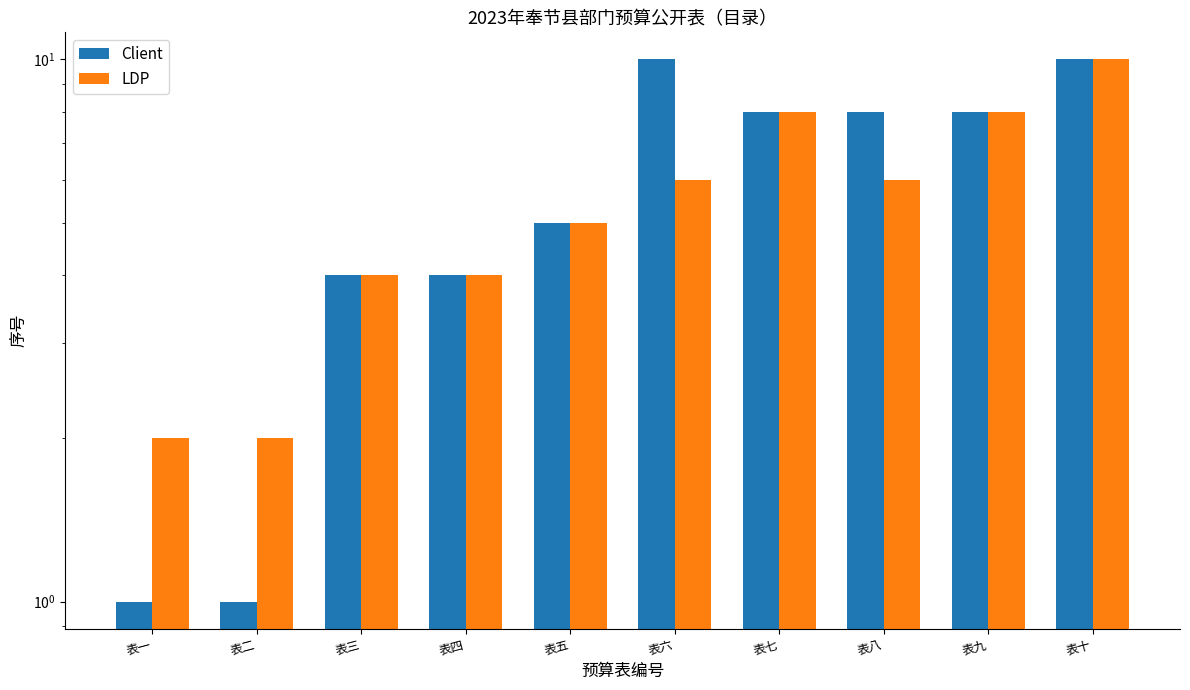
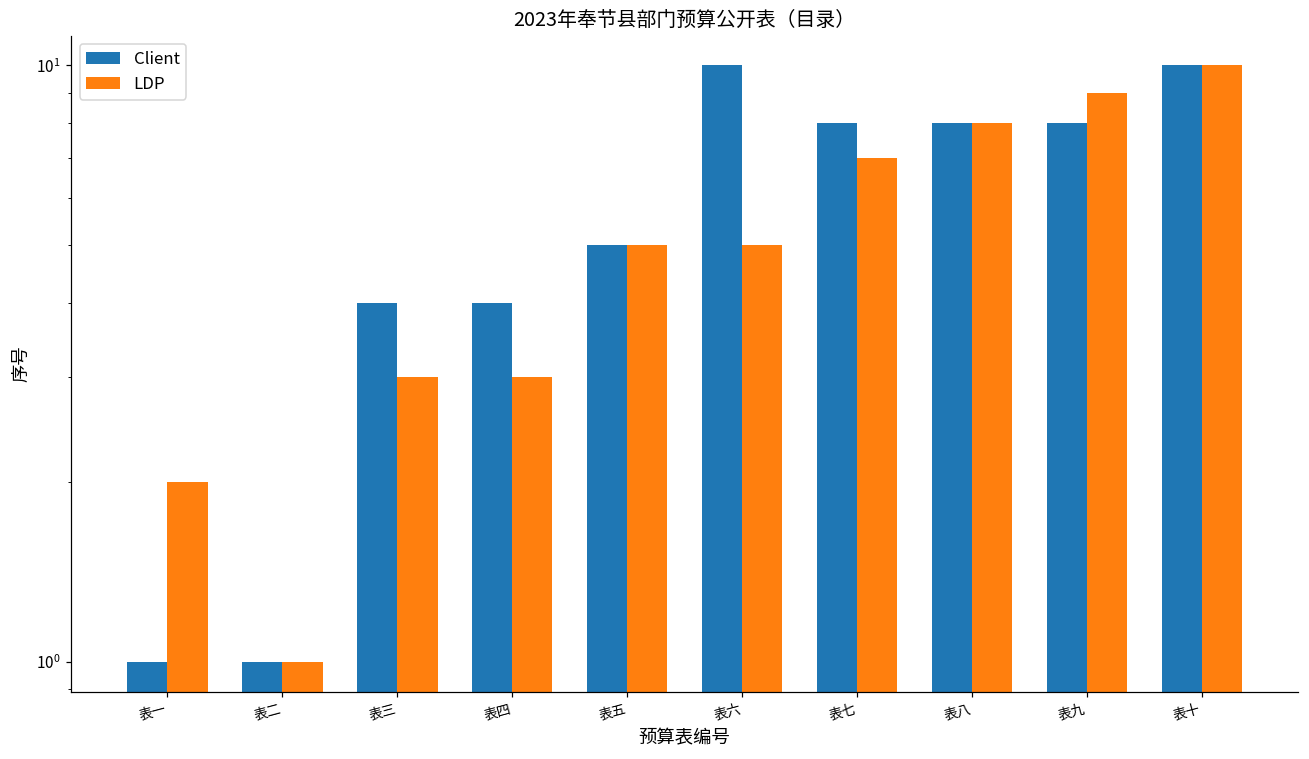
LDP, 表二: 2 -> 1
LDP, 表三: 4 -> 3
LDP, 表四: 4 -> 3
LDP, 表六: 6 -> 5
LDP, 表七: 8 -> 7
LDP, 表八: 6 -> 8
LDP, 表九: 8 -> 9
